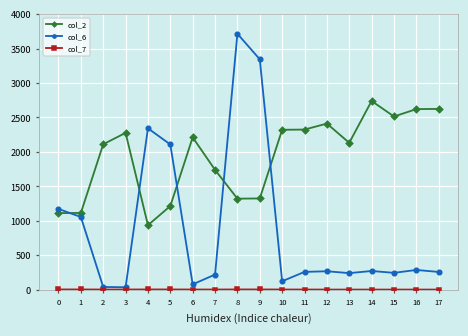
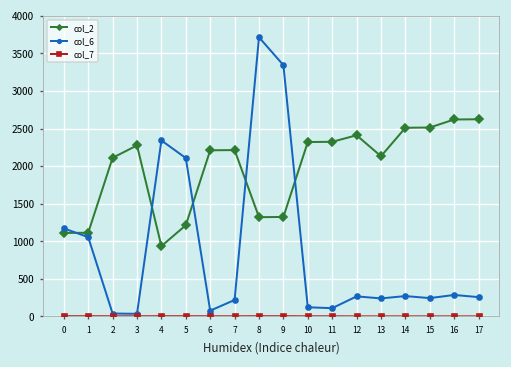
col_2, 7: 1700 -> 2200
col_6, 11: 300 -> 100
col_2, 14: 2700 -> 2500
